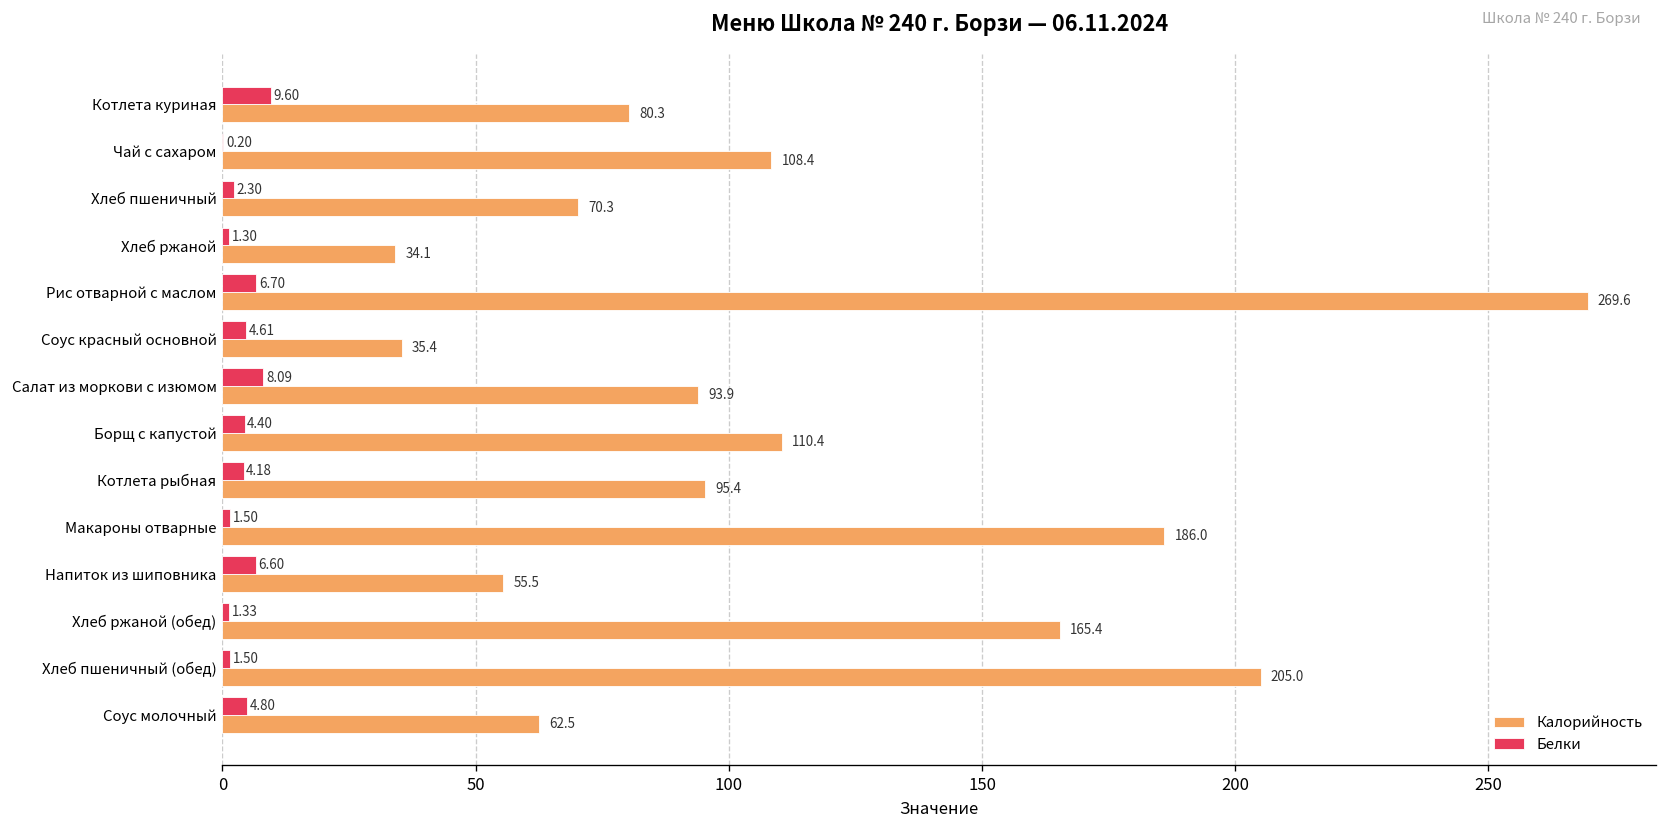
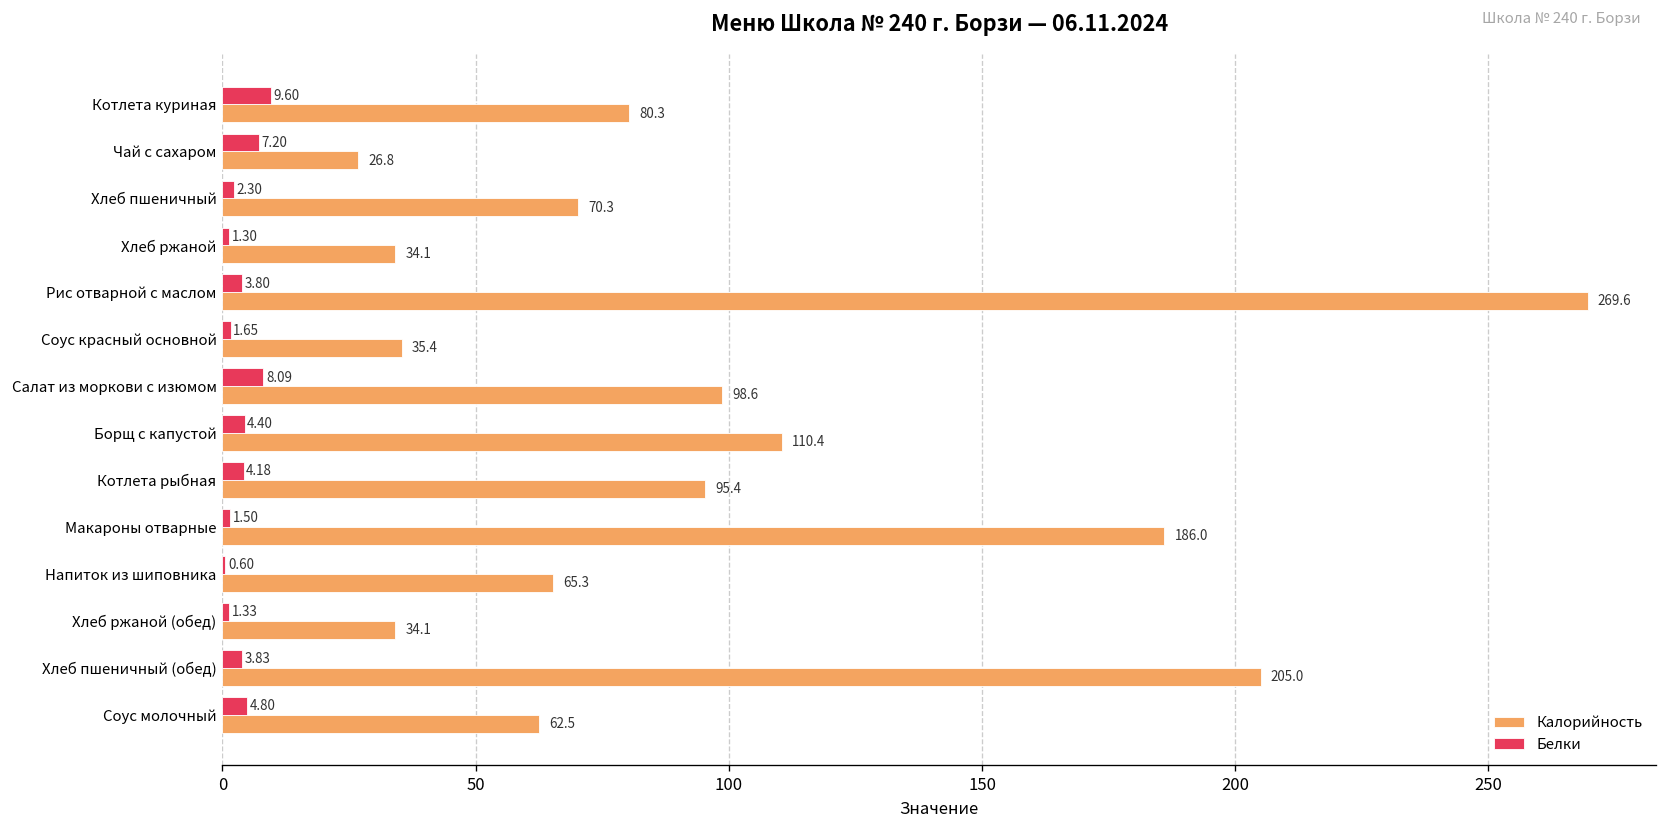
Белки, Чай с сахаром: 0.20 -> 7.20
Калорийность, Чай с сахаром: 108.4 -> 26.8
Белки, Рис отварной с маслом: 6.70 -> 3.80
Белки, Соус красный основной: 4.61 -> 1.65
Калорийность, Салат из моркови с изюмом: 93.9 -> 98.6
Белки, Напиток из шиповника: 6.60 -> 0.60
Калорийность, Напиток из шиповника: 55.5 -> 65.3
Калорийность, Хлеб ржаной (обед): 165.4 -> 34.1
Белки, Хлеб пшеничный (обед): 1.50 -> 3.83
